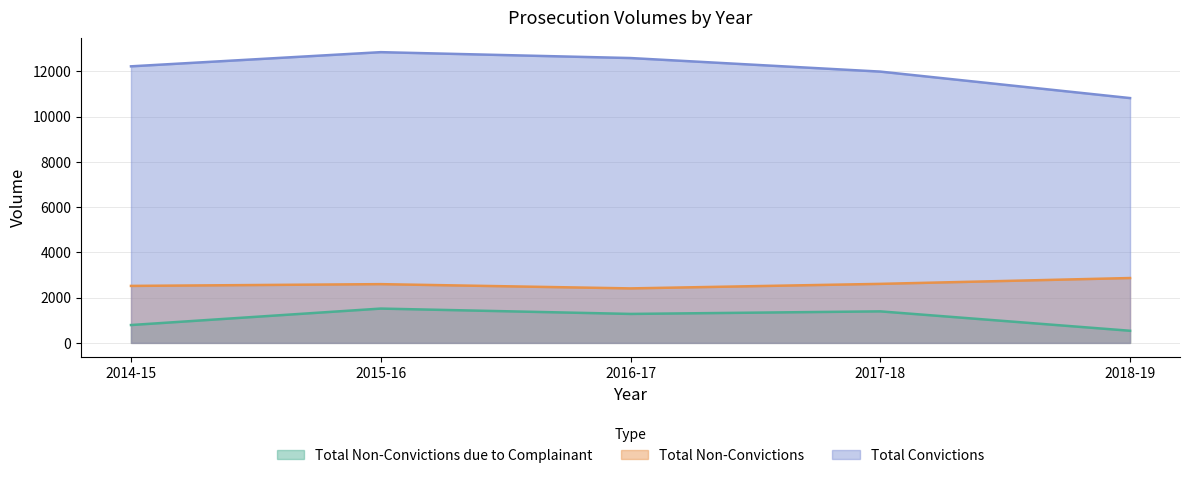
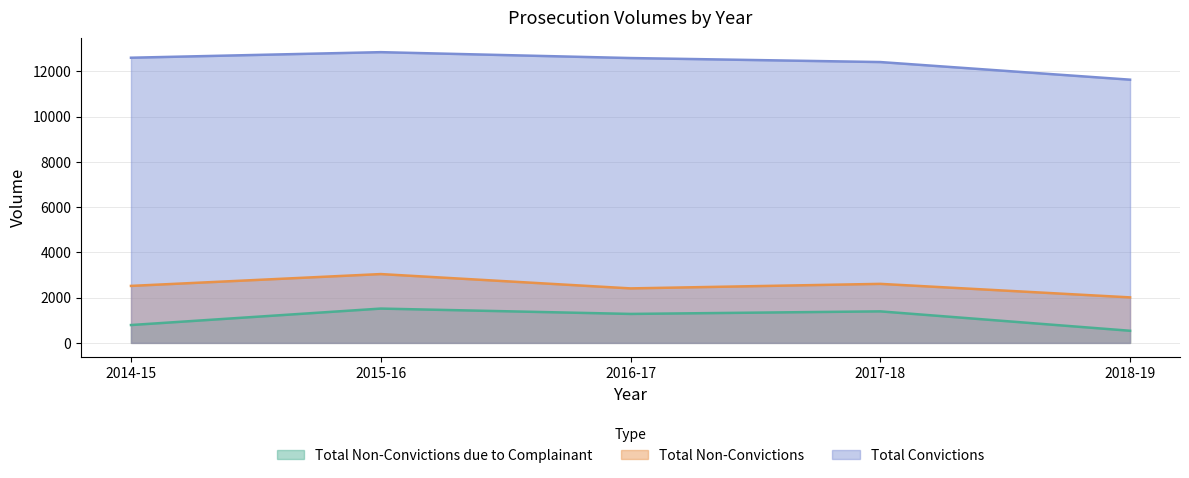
Total Convictions, 2014-15: 12200 -> 12600
Total Non-Convictions, 2015-16: 2600 -> 3000
Total Convictions, 2017-18: 12000 -> 12400
Total Non-Convictions, 2018-19: 2900 -> 2000
Total Convictions, 2018-19: 10800 -> 11600
